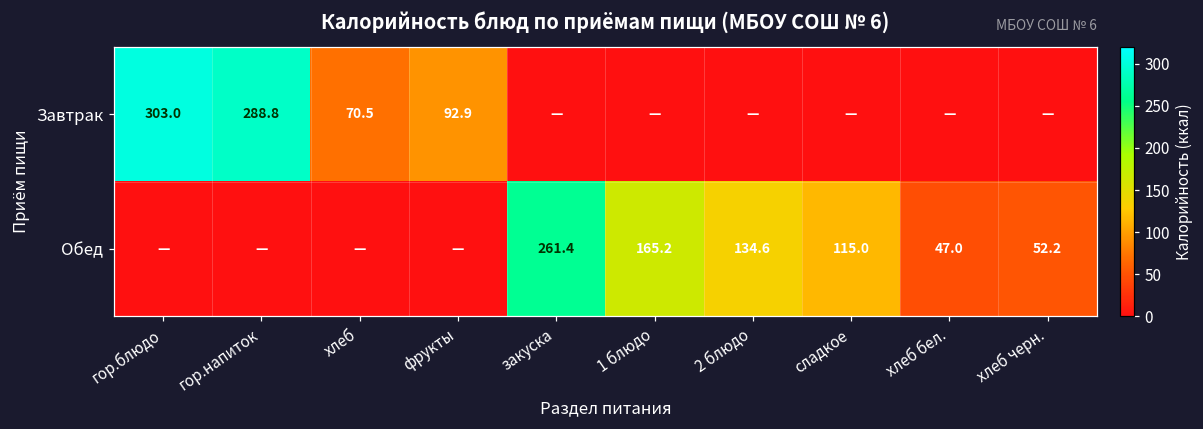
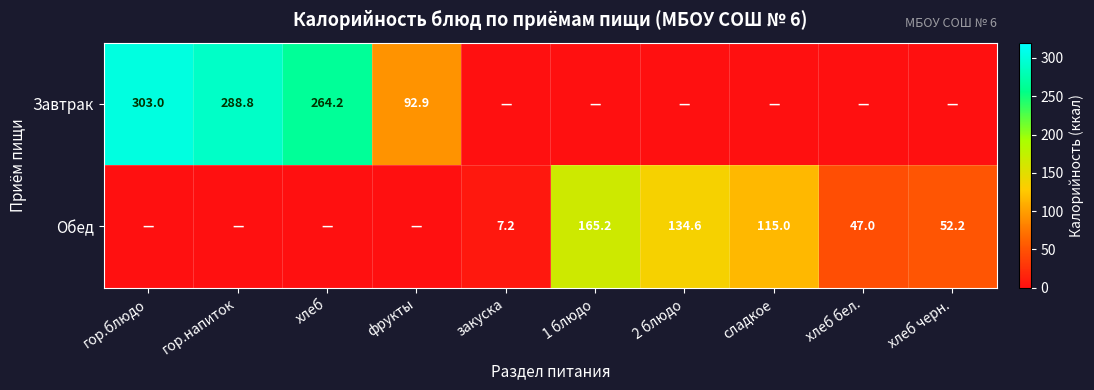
Завтрак, хлеб: 70.5 -> 264.2
Обед, закуска: 261.4 -> 7.2
